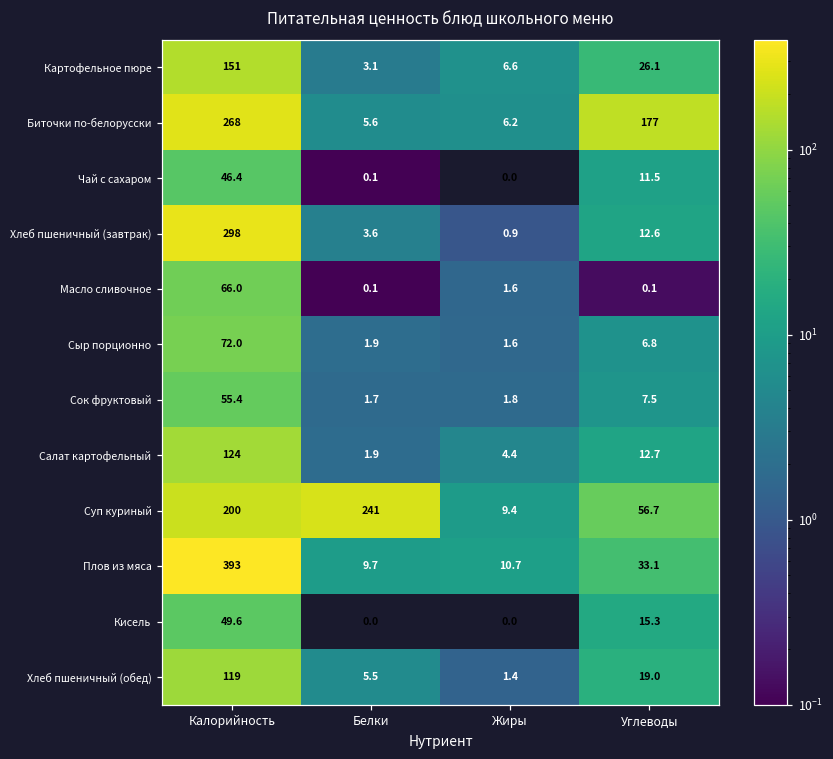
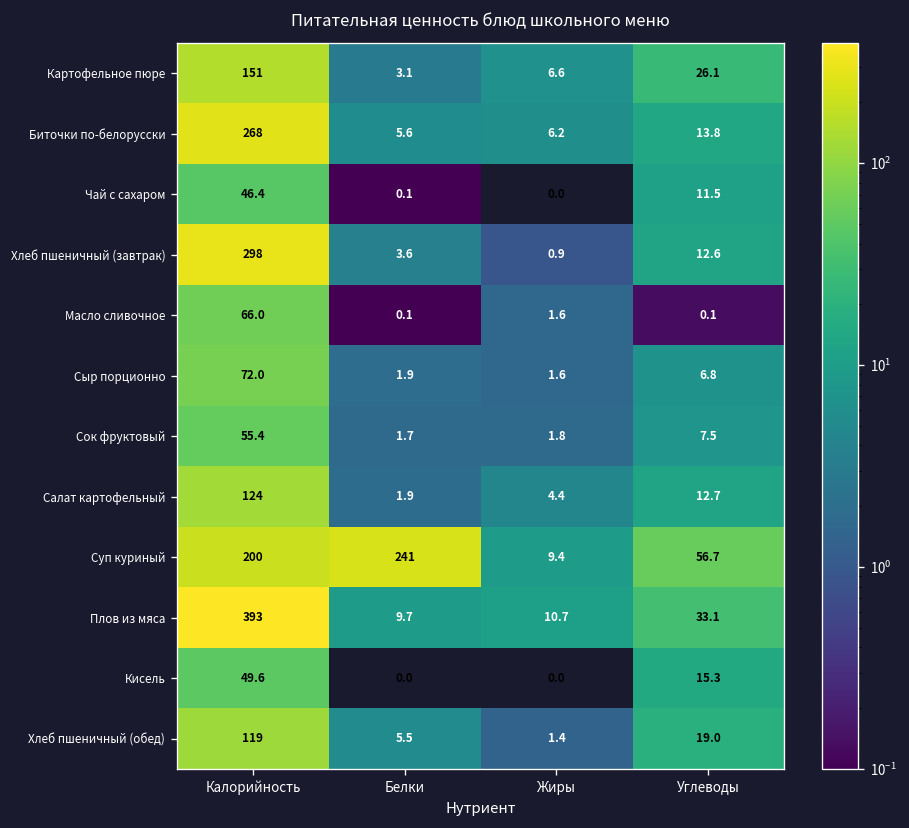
Биточки по-белорусски, Углеводы: 177 -> 13.8
